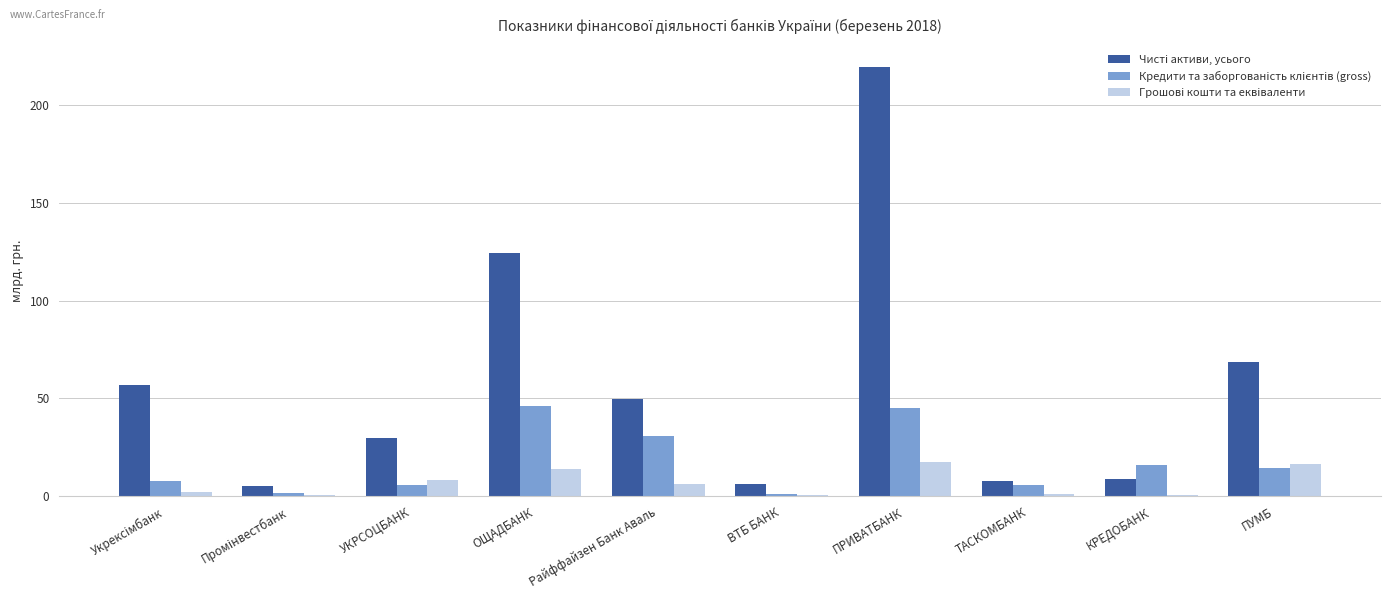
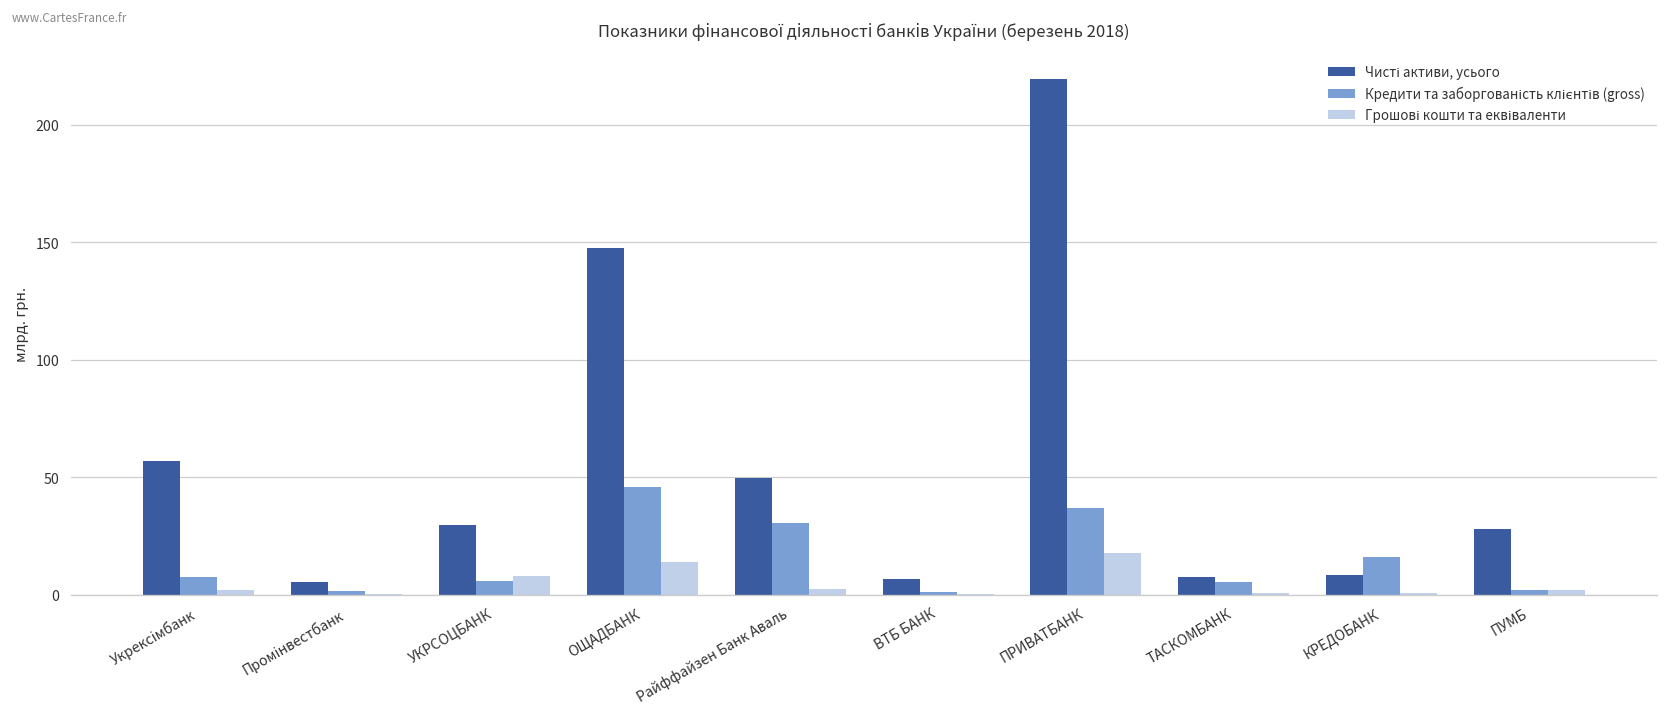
Чисті активи, усього, ОЩАДБАНК: 124 -> 147
Грошові кошти та еквіваленти, Райффайзен Банк Аваль: 6 -> 2
Кредити та заборгованість клієнтів (gross), ПРИВАТБАНК: 45 -> 37
Чисті активи, усього, ПУМБ: 68 -> 28
Кредити та заборгованість клієнтів (gross), ПУМБ: 15 -> 2
Грошові кошти та еквіваленти, ПУМБ: 16 -> 2
